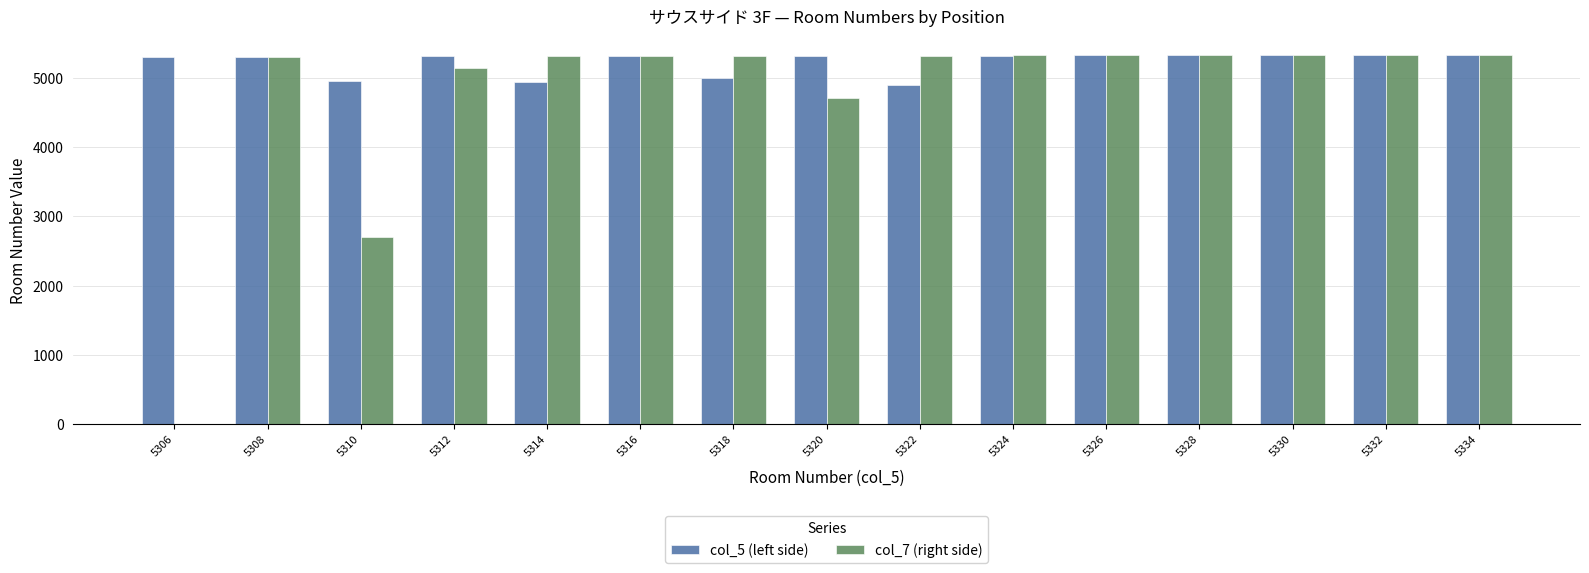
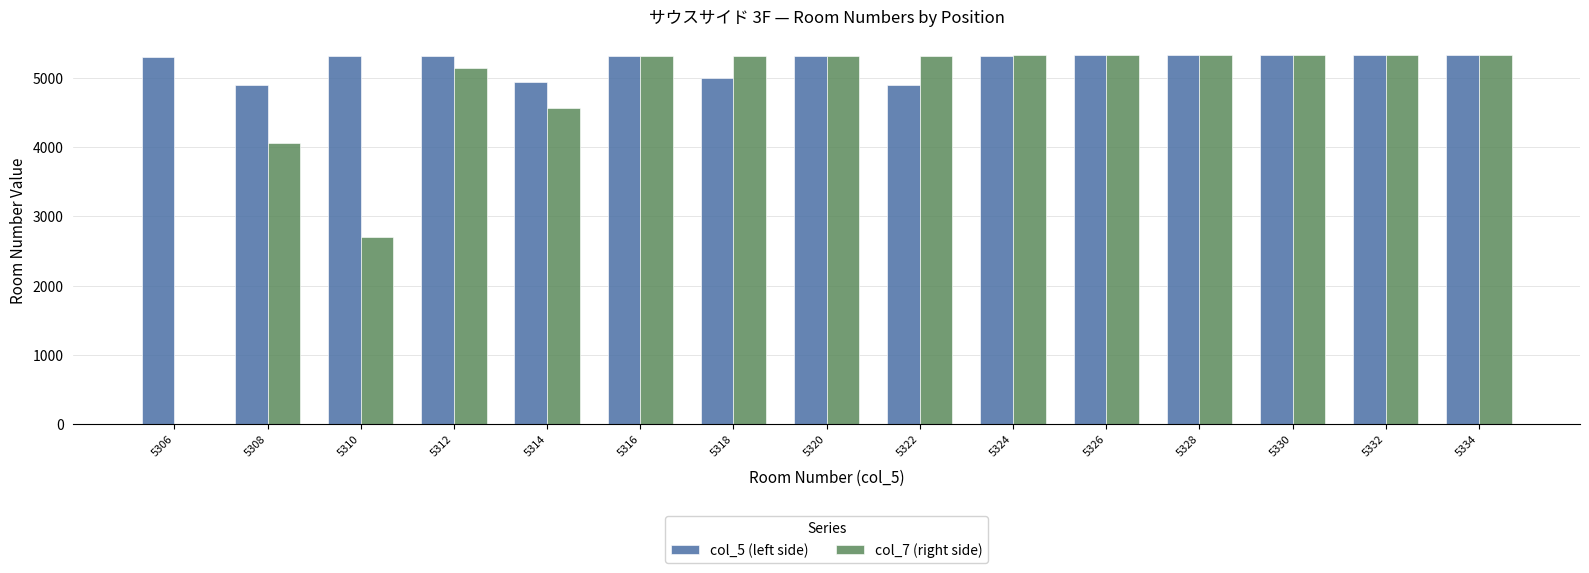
col_5 (left side), 5308: 5300 -> 4900
col_7 (right side), 5308: 5300 -> 4100
col_5 (left side), 5310: 5000 -> 5300
col_7 (right side), 5314: 5300 -> 4600
col_7 (right side), 5320: 4700 -> 5300
